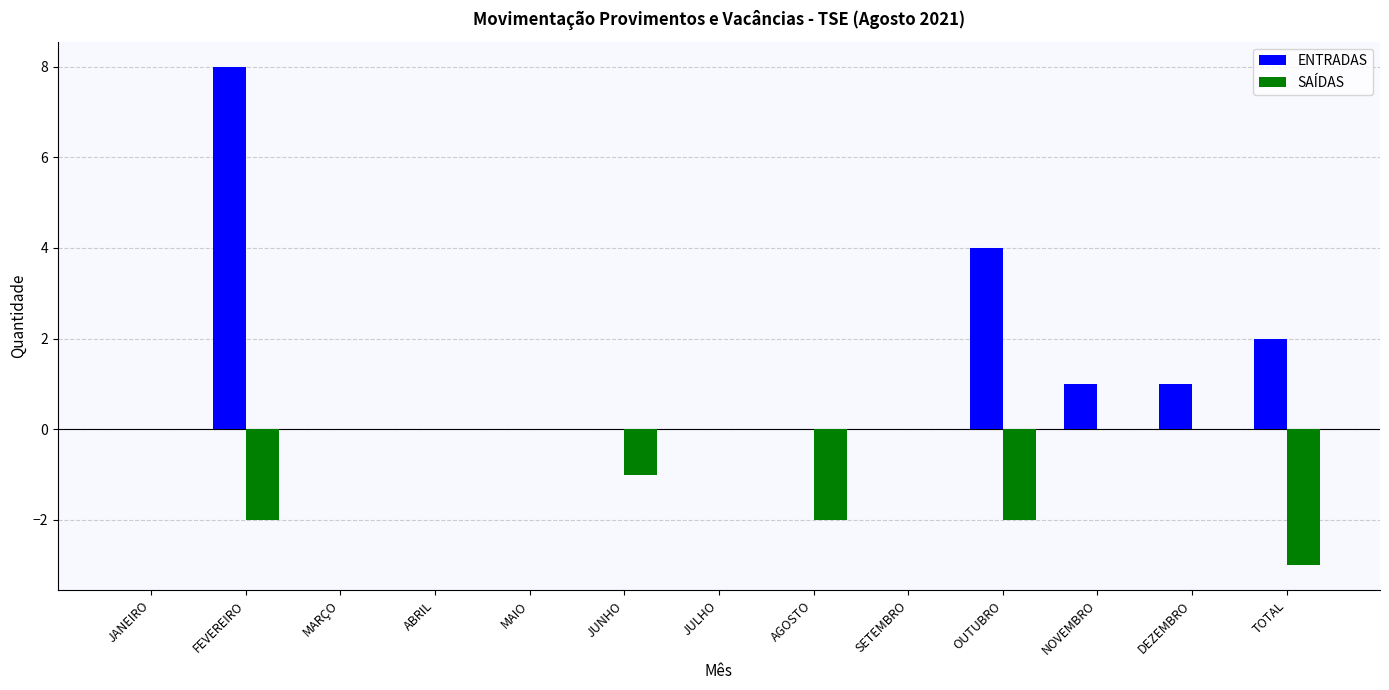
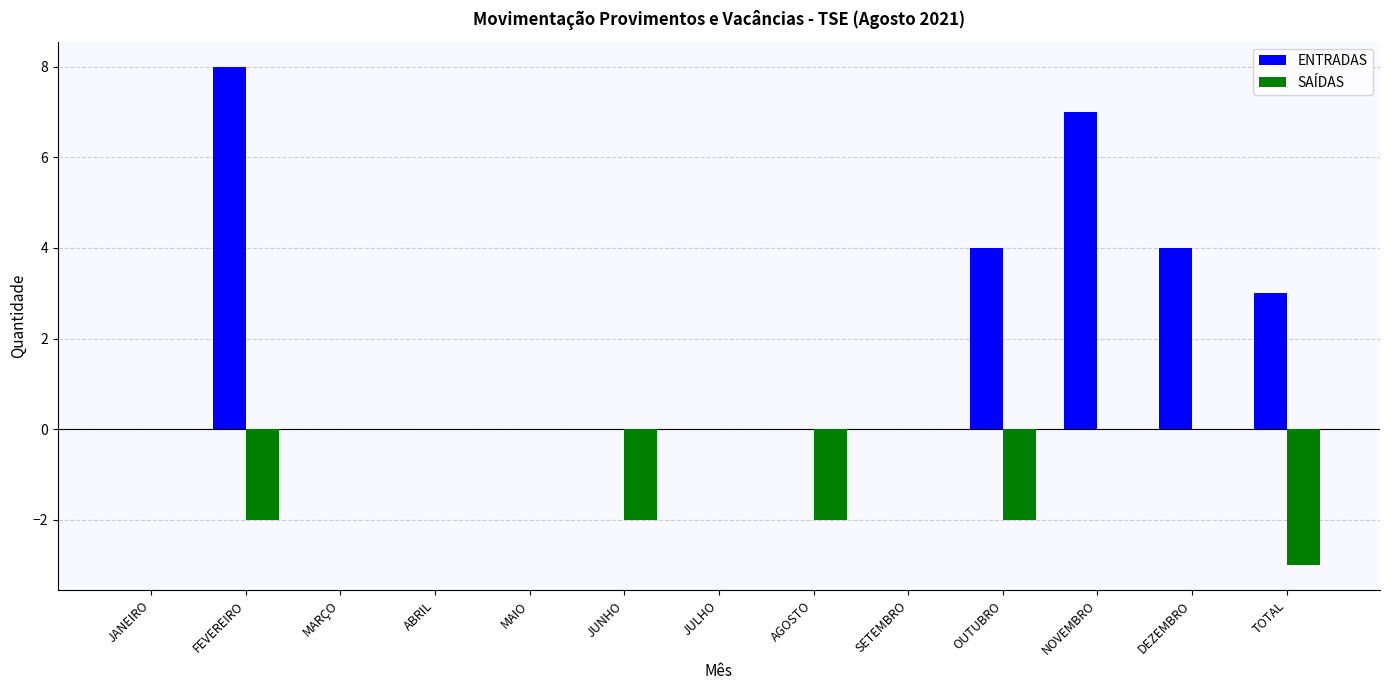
SAÍDAS, JUNHO: -1.0 -> -2.0
ENTRADAS, NOVEMBRO: 1 -> 7
ENTRADAS, DEZEMBRO: 1 -> 4
ENTRADAS, TOTAL: 2 -> 3
